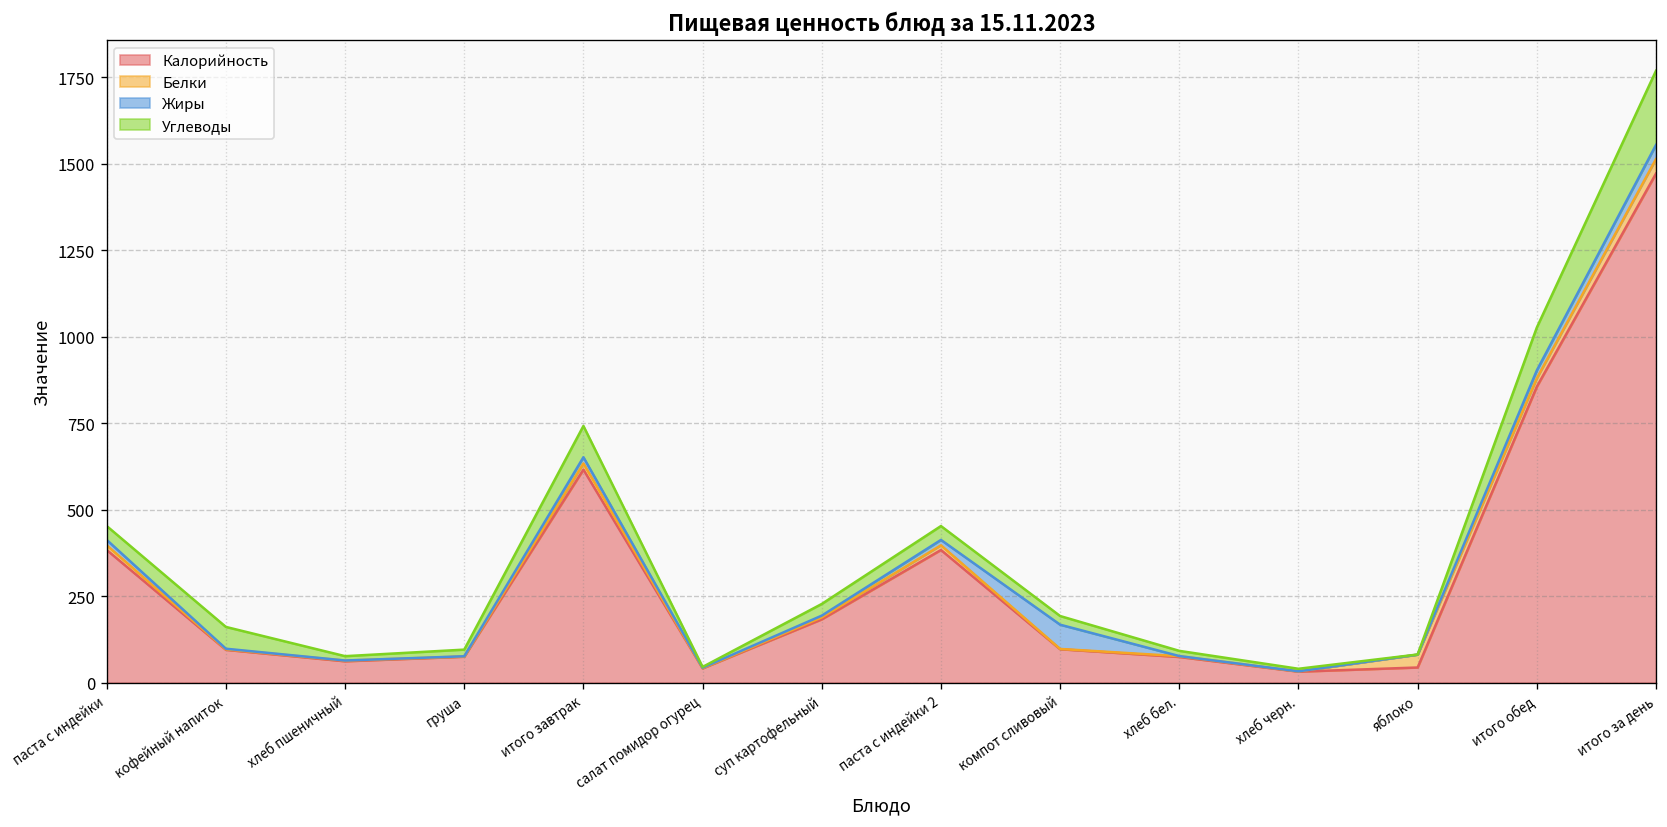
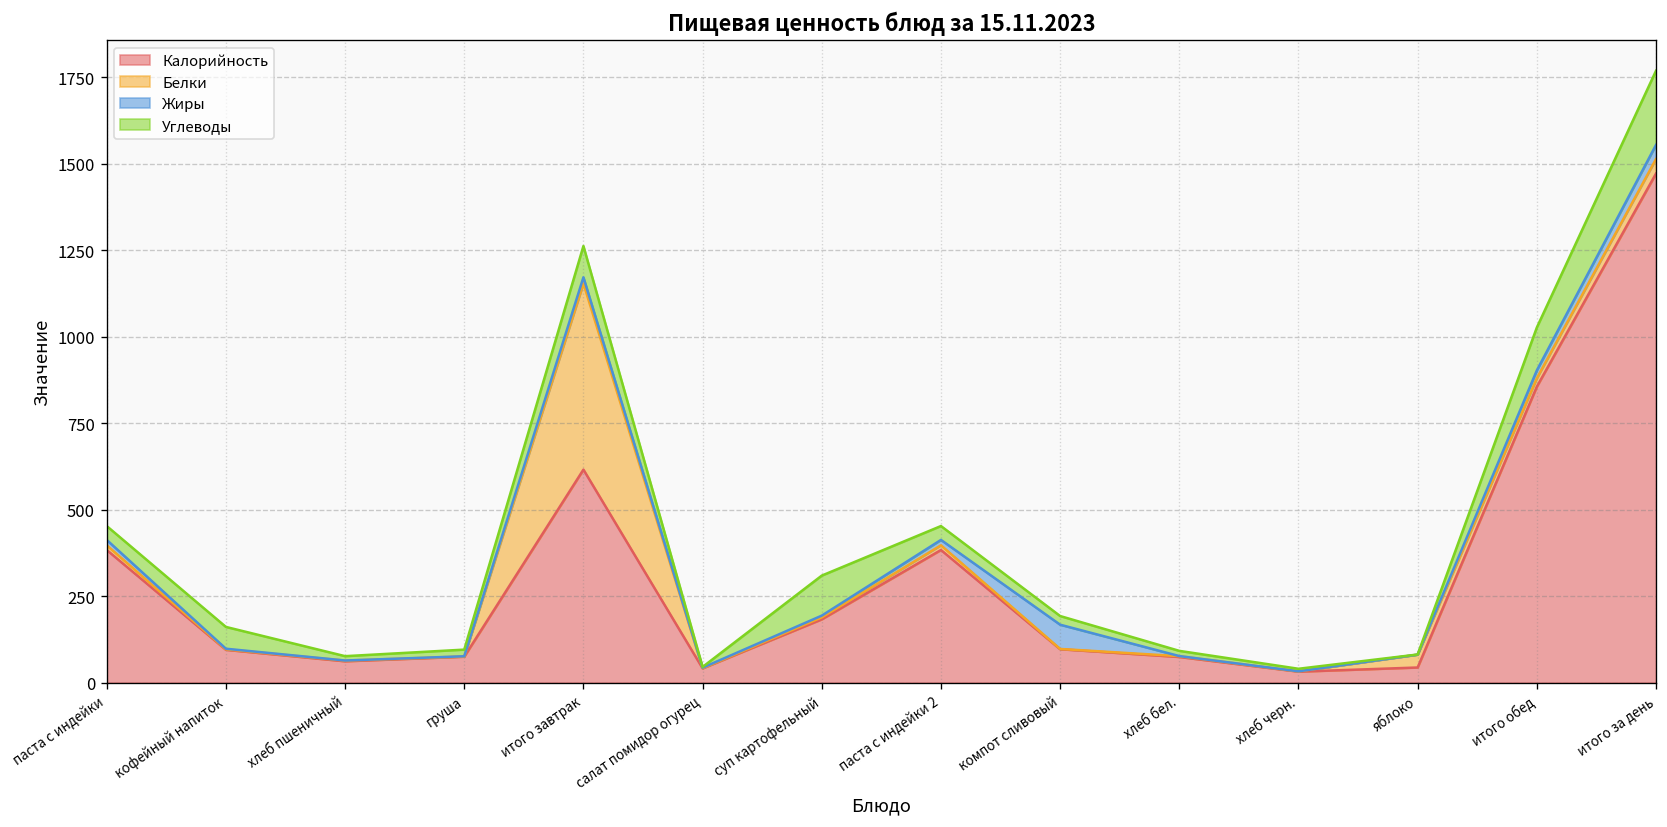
Белки, итого завтрак: 20 -> 540
Углеводы, суп картофельный: 30 -> 120
